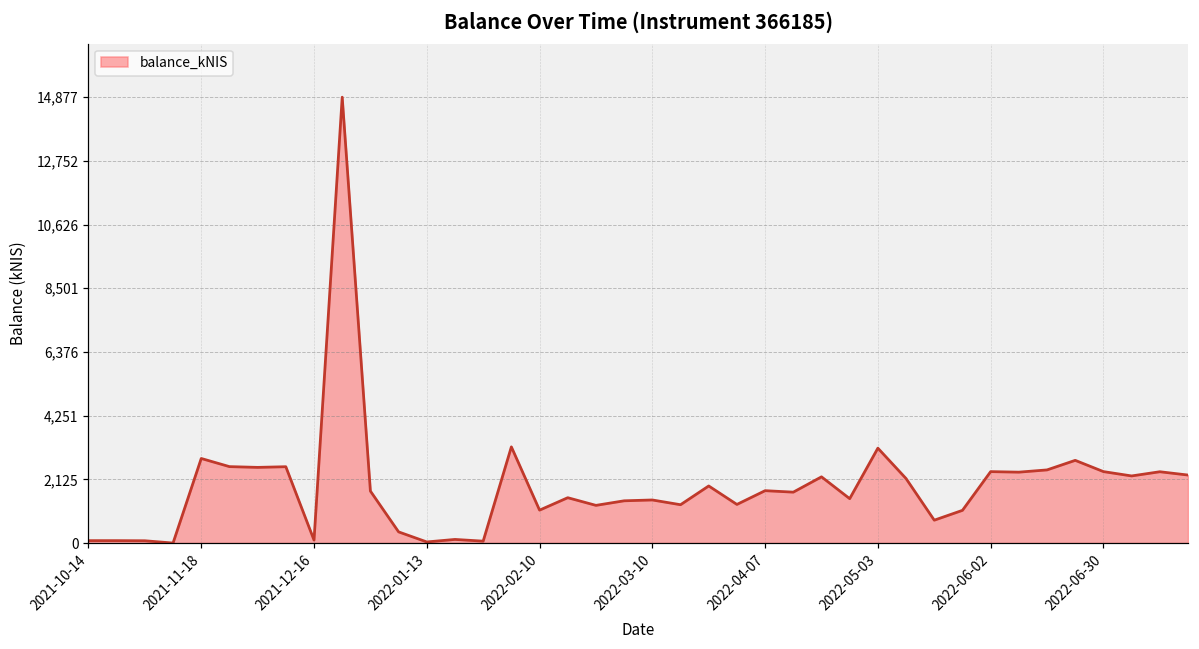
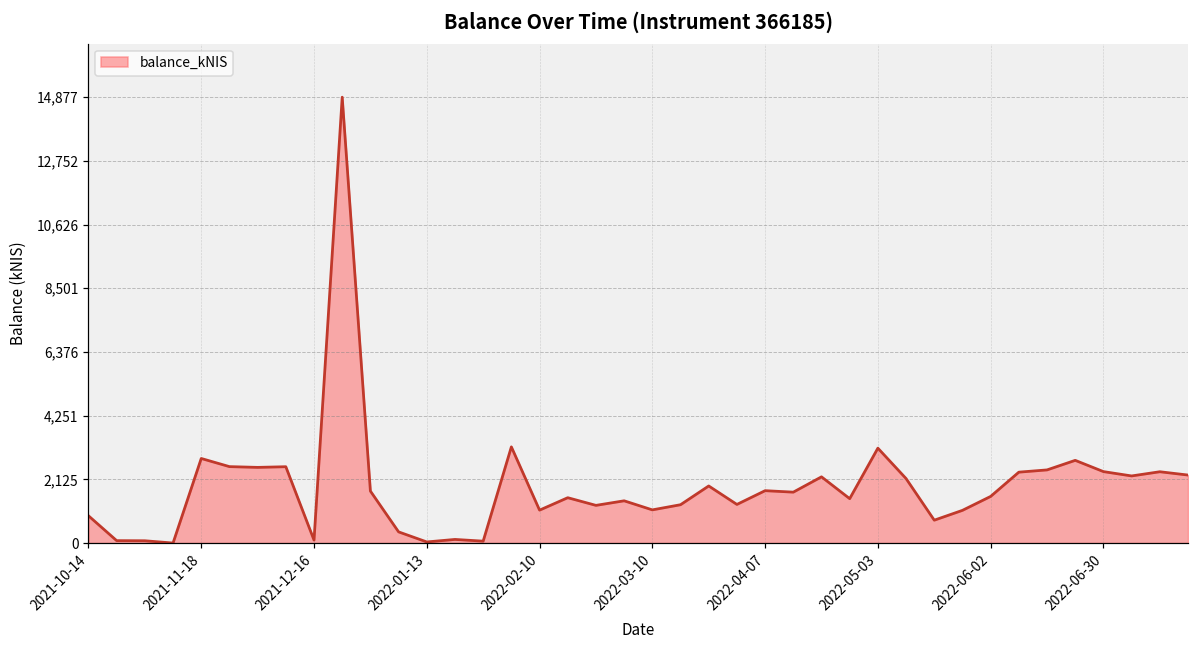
2021-10-14: 100 -> 900
2022-03-10: 1,400 -> 1,100
2022-06-02: 2,400 -> 1,600
